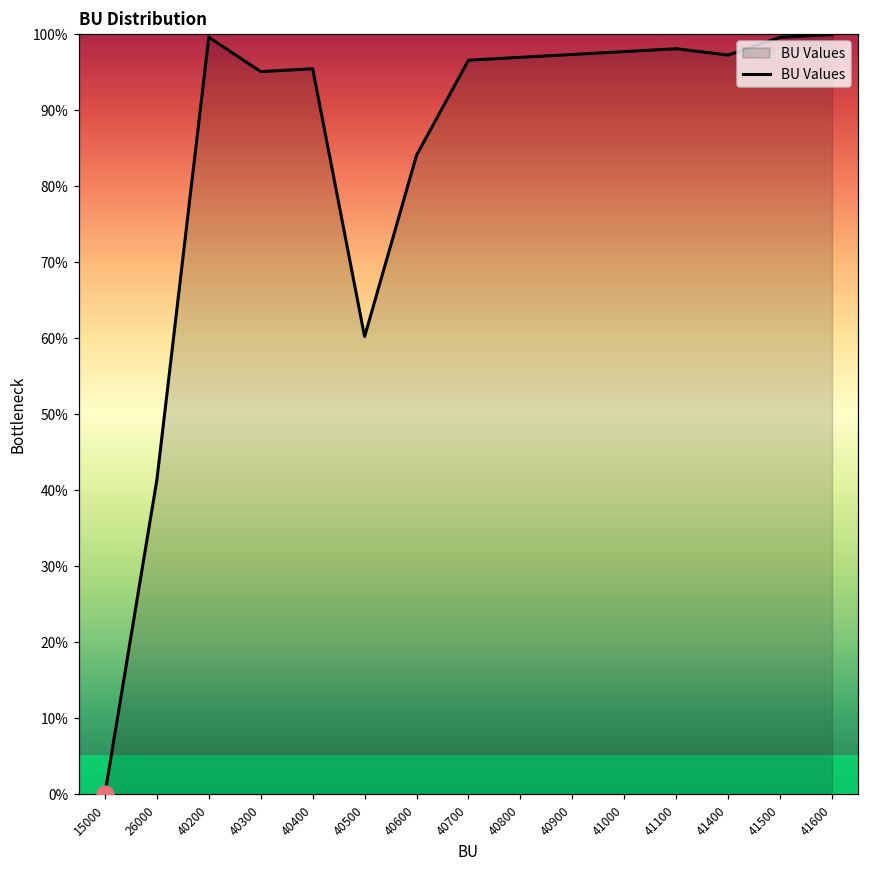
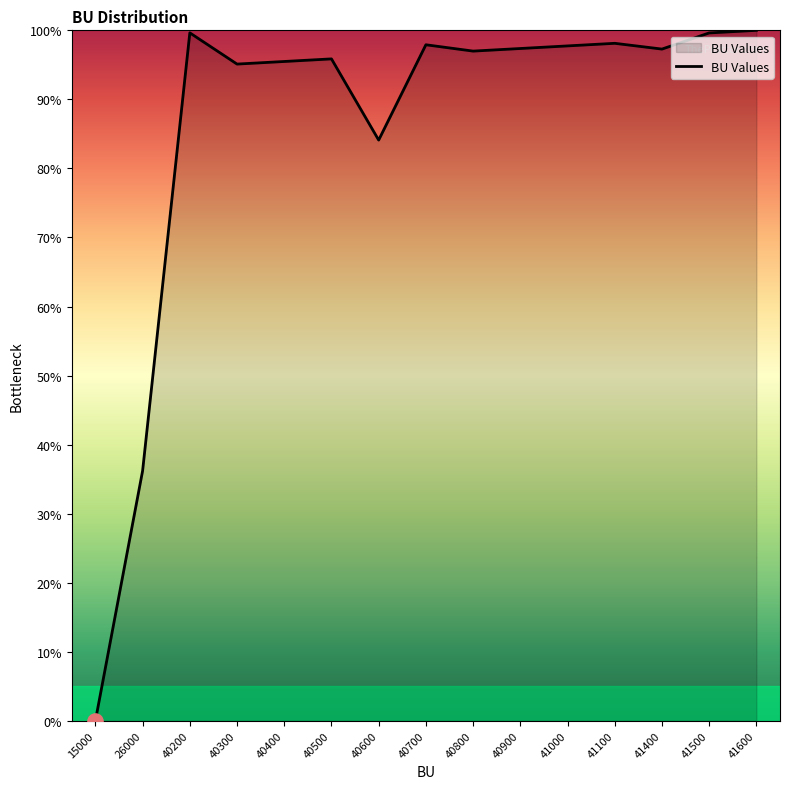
BU Values, 26000: 41% -> 36%
BU Values, 40500: 60% -> 96%
BU Values, 40700: 97% -> 98%
